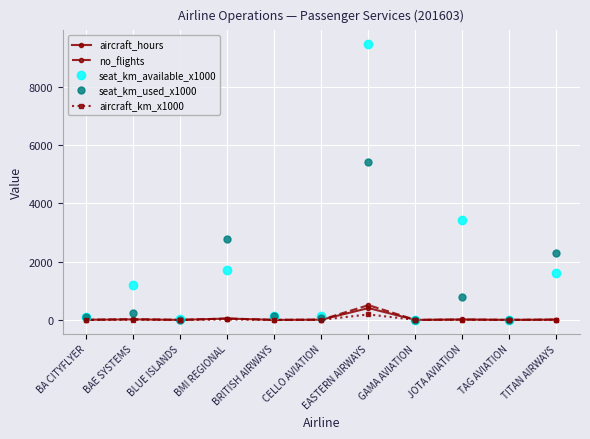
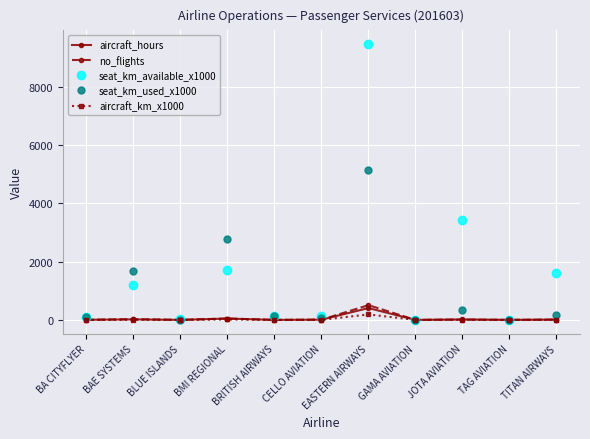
seat_km_used_x1000, BAE SYSTEMS: 200 -> 1700
seat_km_used_x1000, EASTERN AIRWAYS: 5400 -> 5100
seat_km_used_x1000, JOTA AVIATION: 800 -> 400
seat_km_used_x1000, TITAN AIRWAYS: 2300 -> 200
